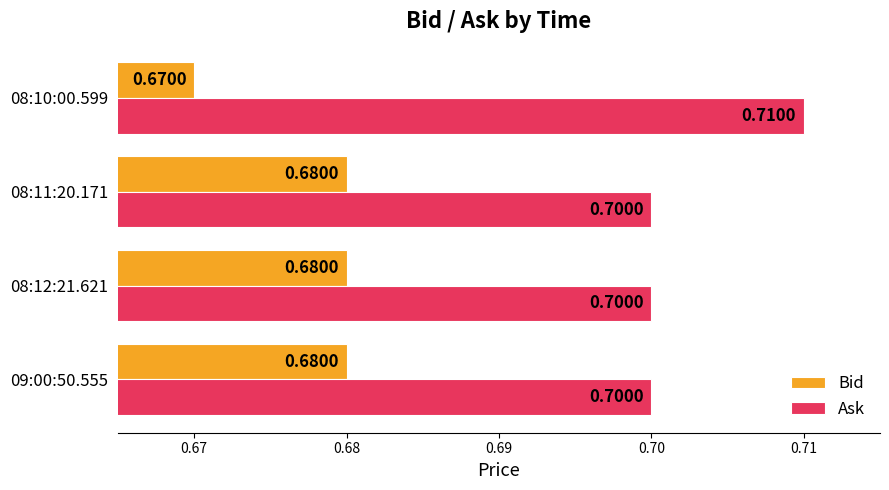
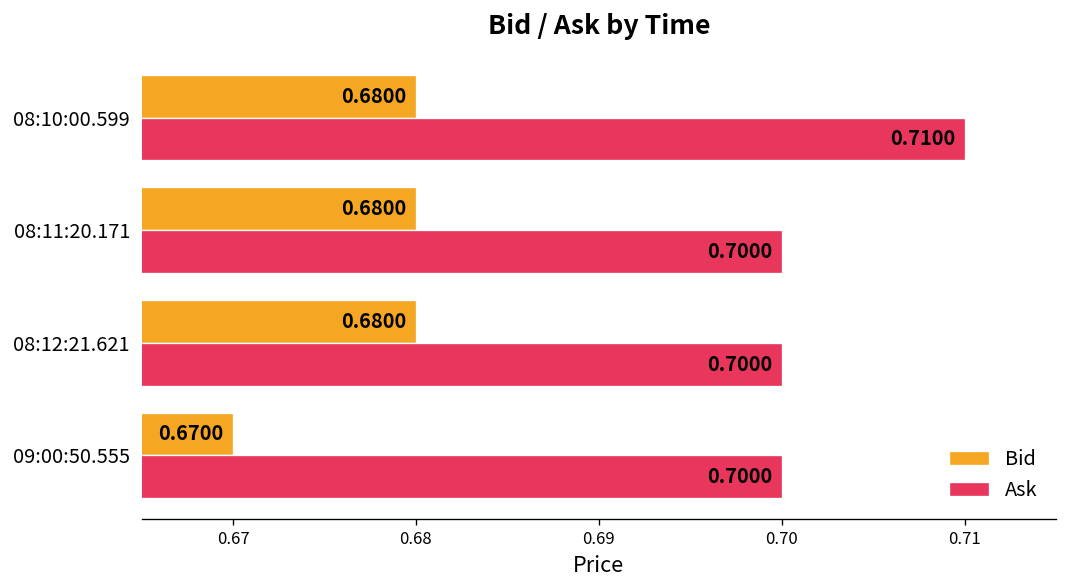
Bid, 08:10:00.599: 0.6700 -> 0.6800
Bid, 09:00:50.555: 0.6800 -> 0.6700
